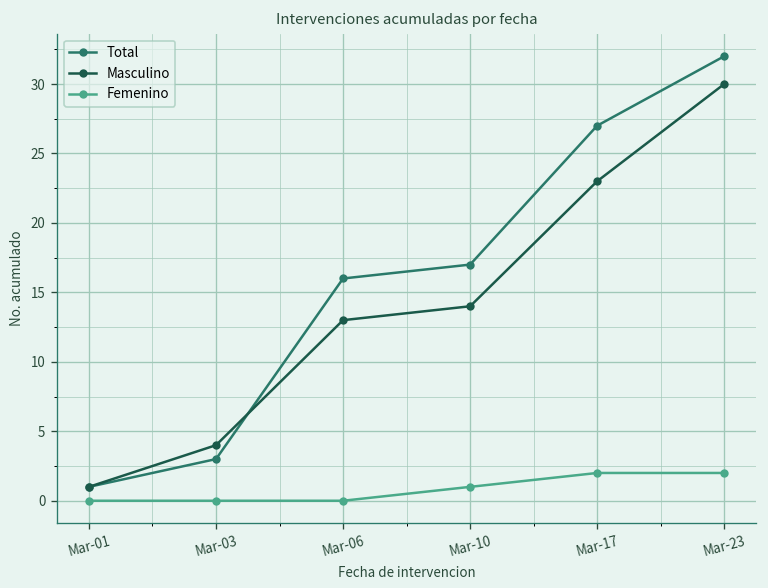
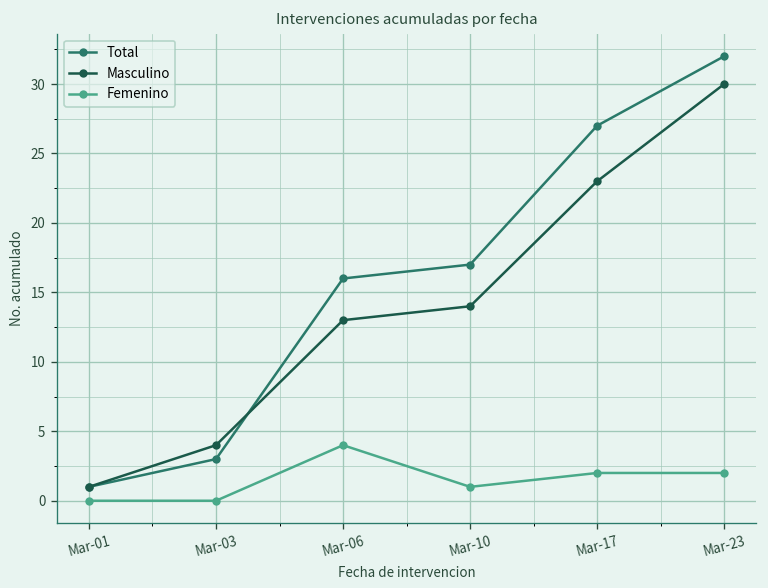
Femenino, Mar-06: 0 -> 4
